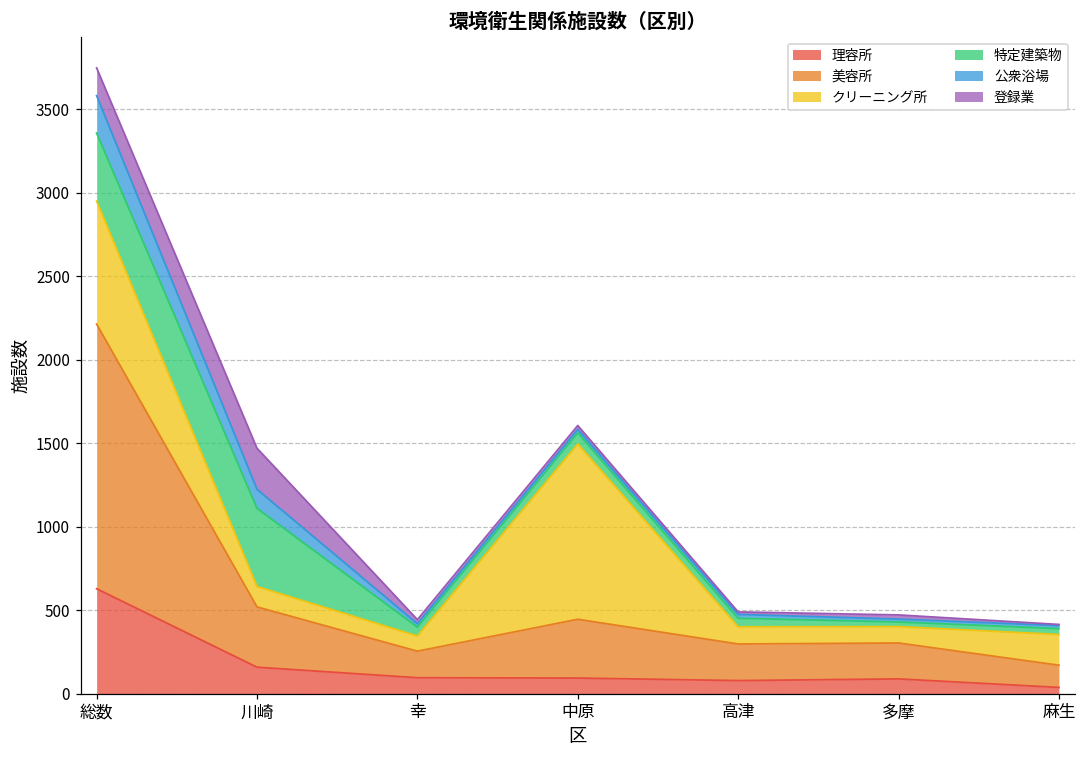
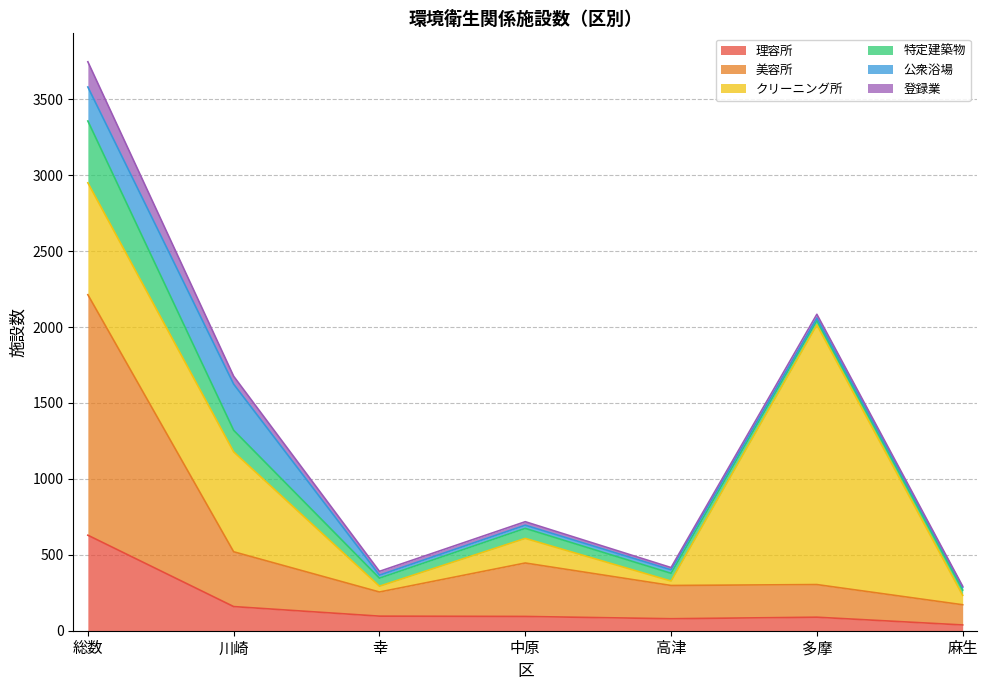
クリーニング所, 川崎: 120 -> 660
特定建築物, 川崎: 470 -> 140
公衆浴場, 川崎: 110 -> 300
登録業, 川崎: 250 -> 50
クリーニング所, 幸: 90 -> 40
クリーニング所, 中原: 1050 -> 160
クリーニング所, 高津: 100 -> 30
クリーニング所, 多摩: 100 -> 1710
クリーニング所, 麻生: 180 -> 60
